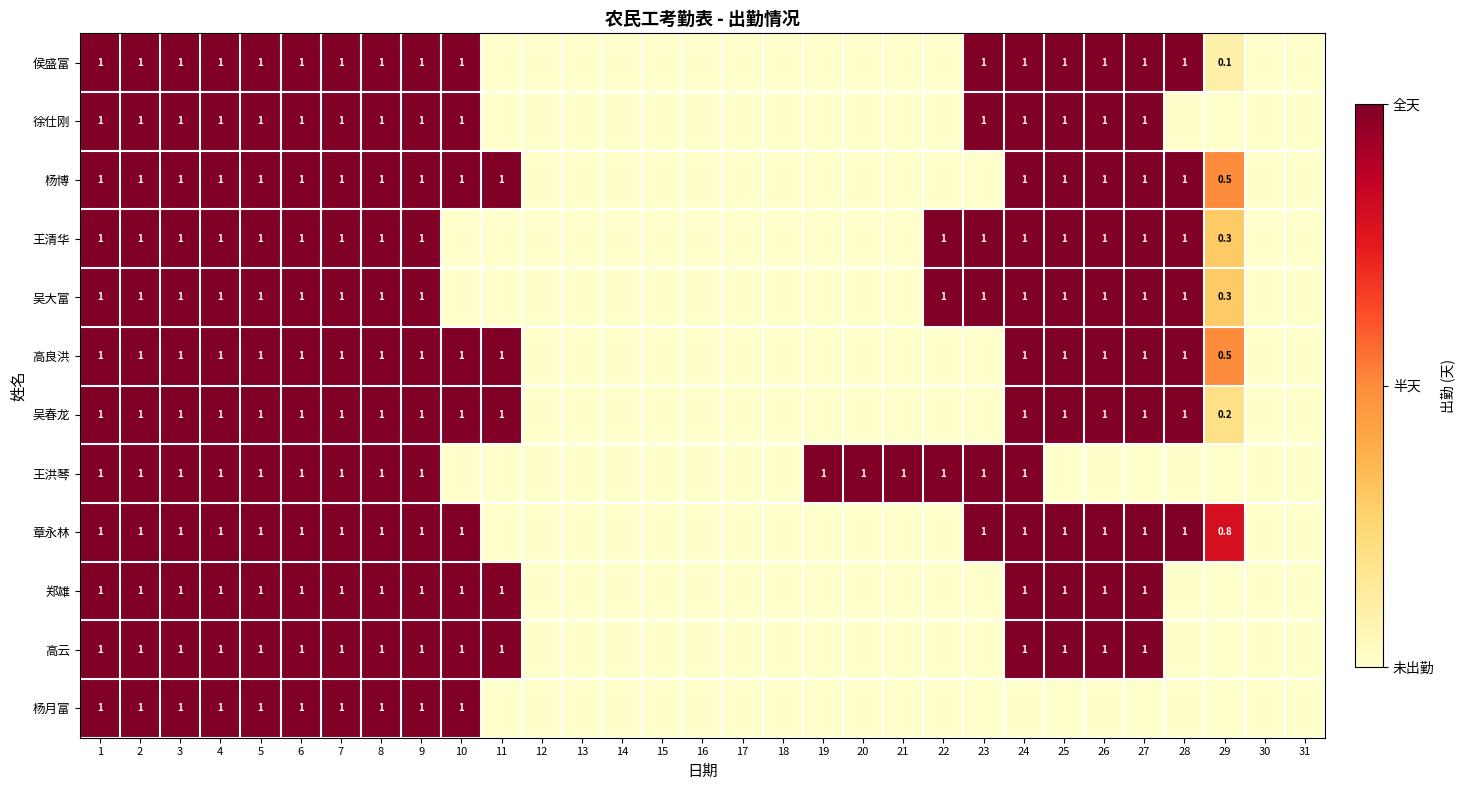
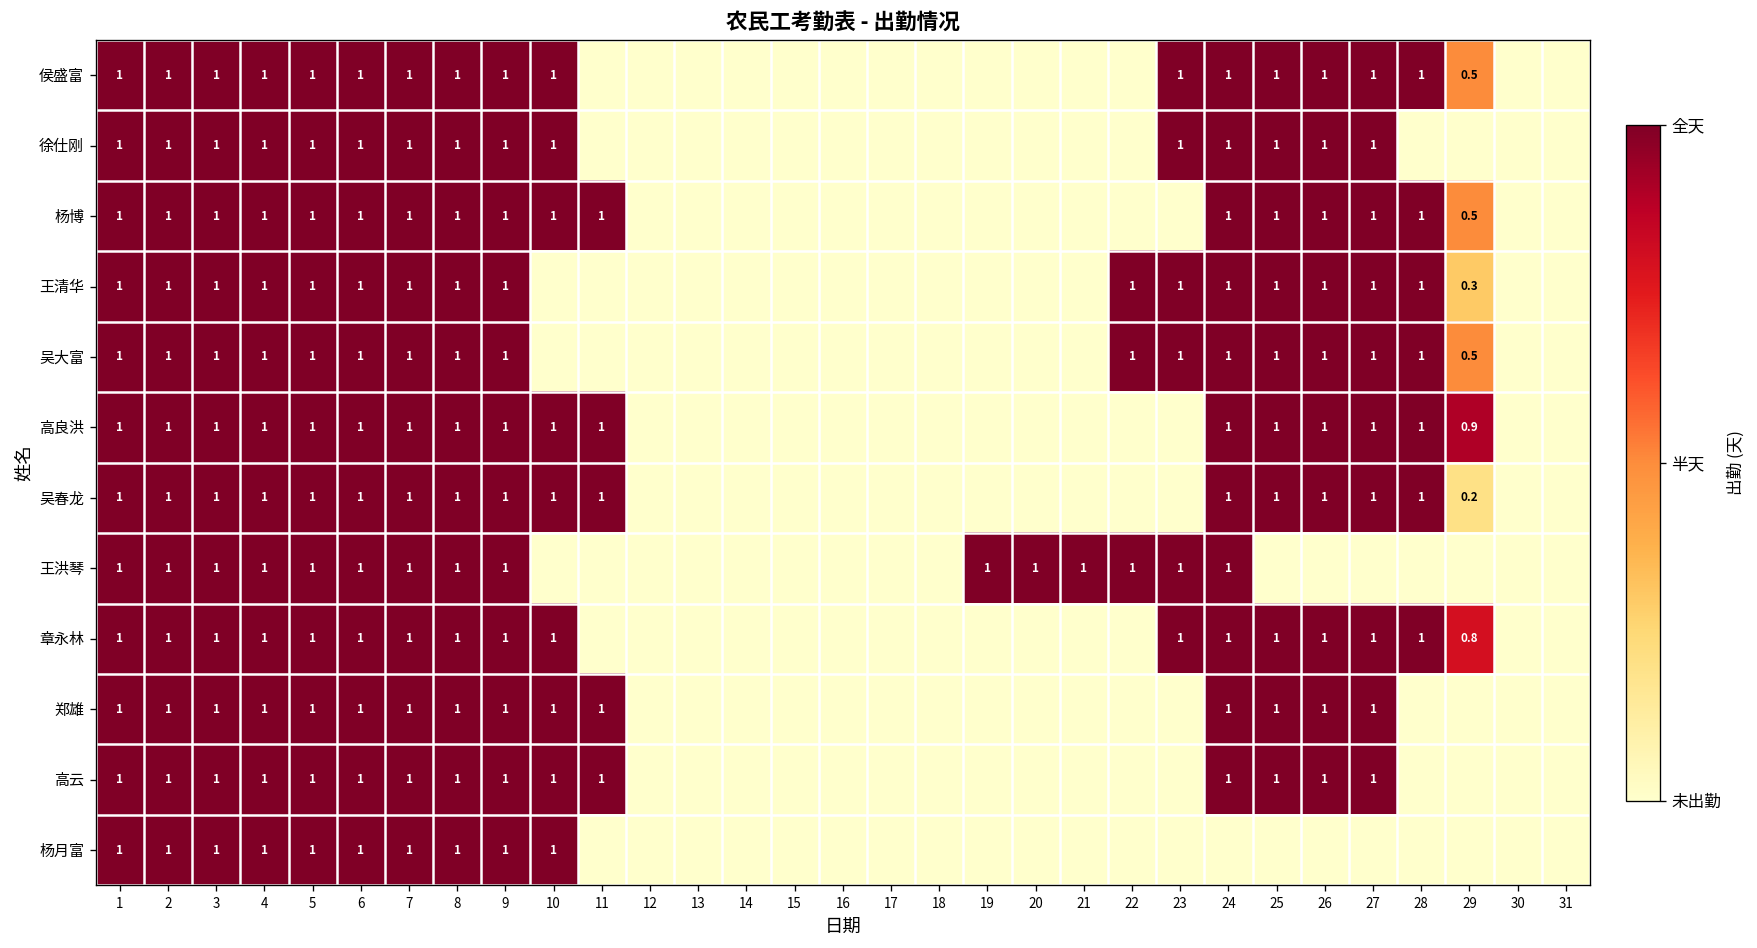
侯盛富, 29: 0.1 -> 0.5
吴大富, 29: 0.3 -> 0.5
高良洪, 29: 0.5 -> 0.9
